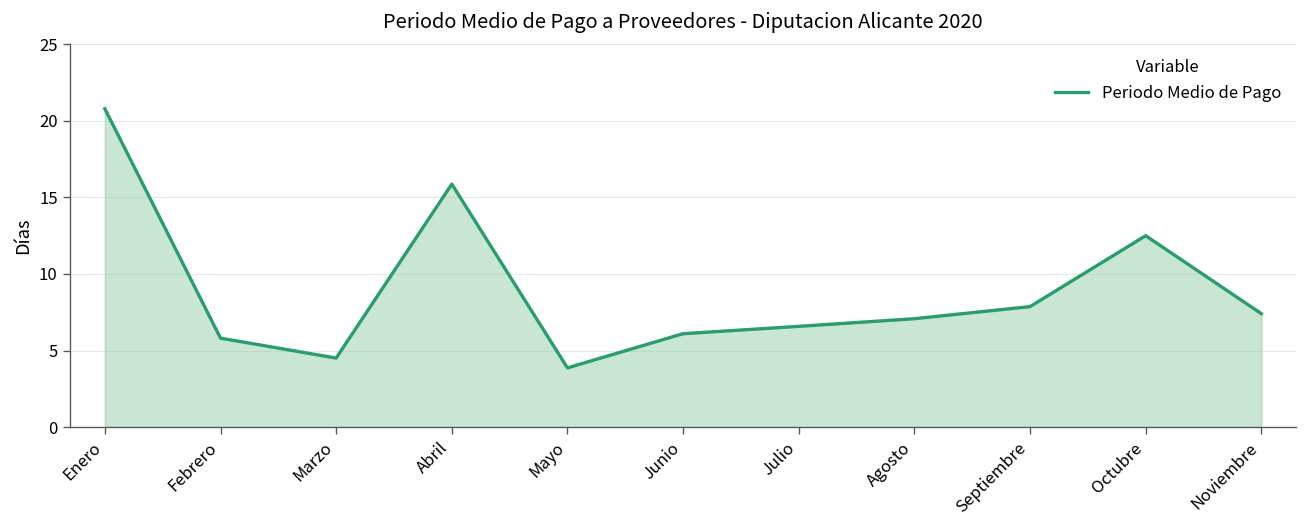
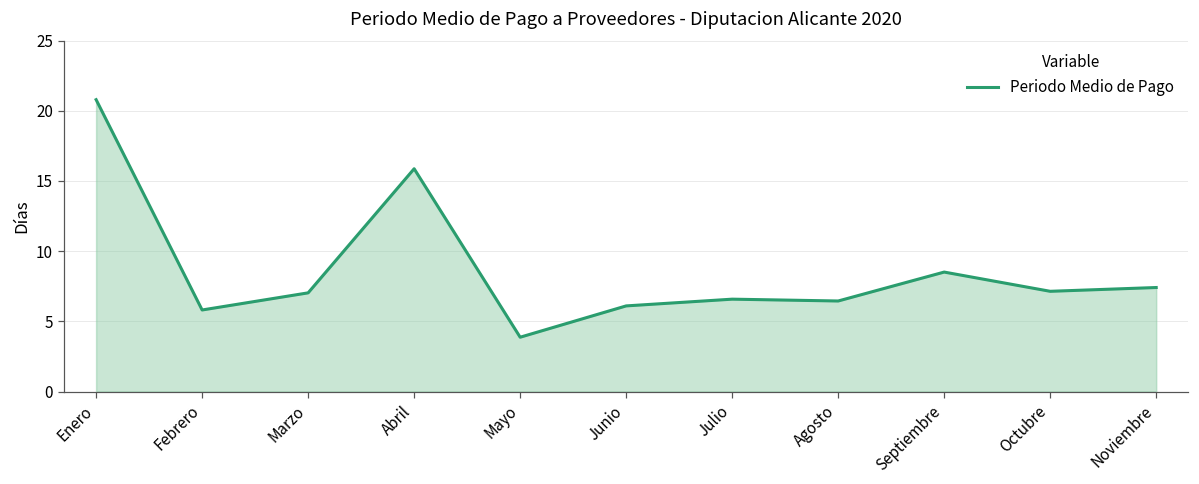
Marzo: 4.5 -> 7.0
Agosto: 7.1 -> 6.5
Septiembre: 7.9 -> 8.5
Octubre: 12.5 -> 7.1
